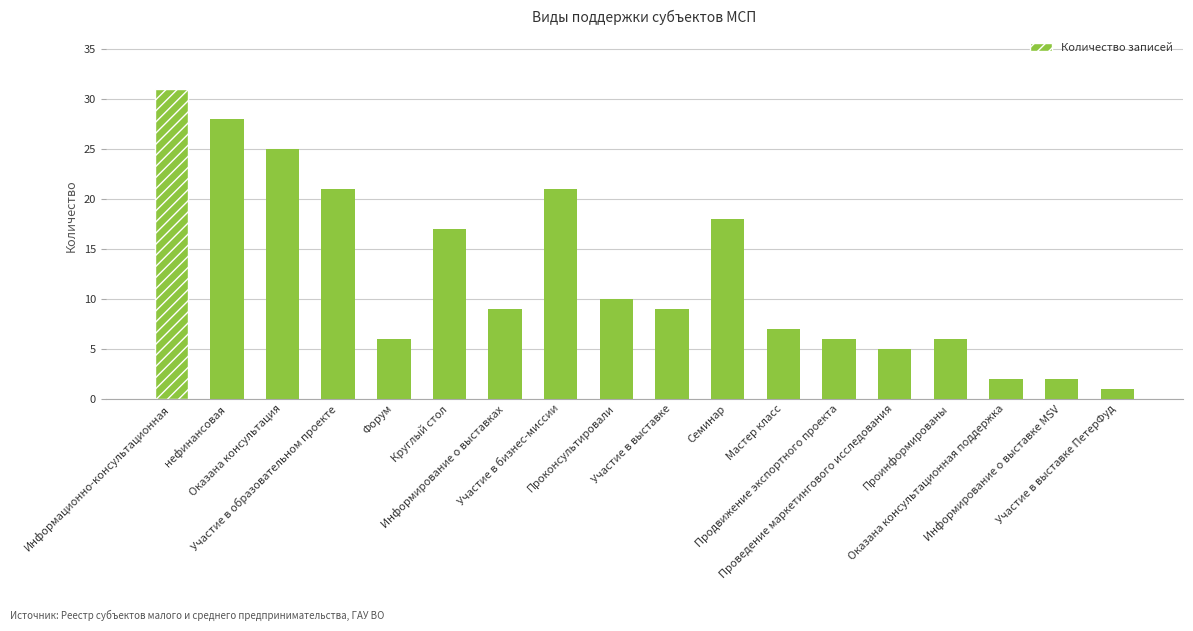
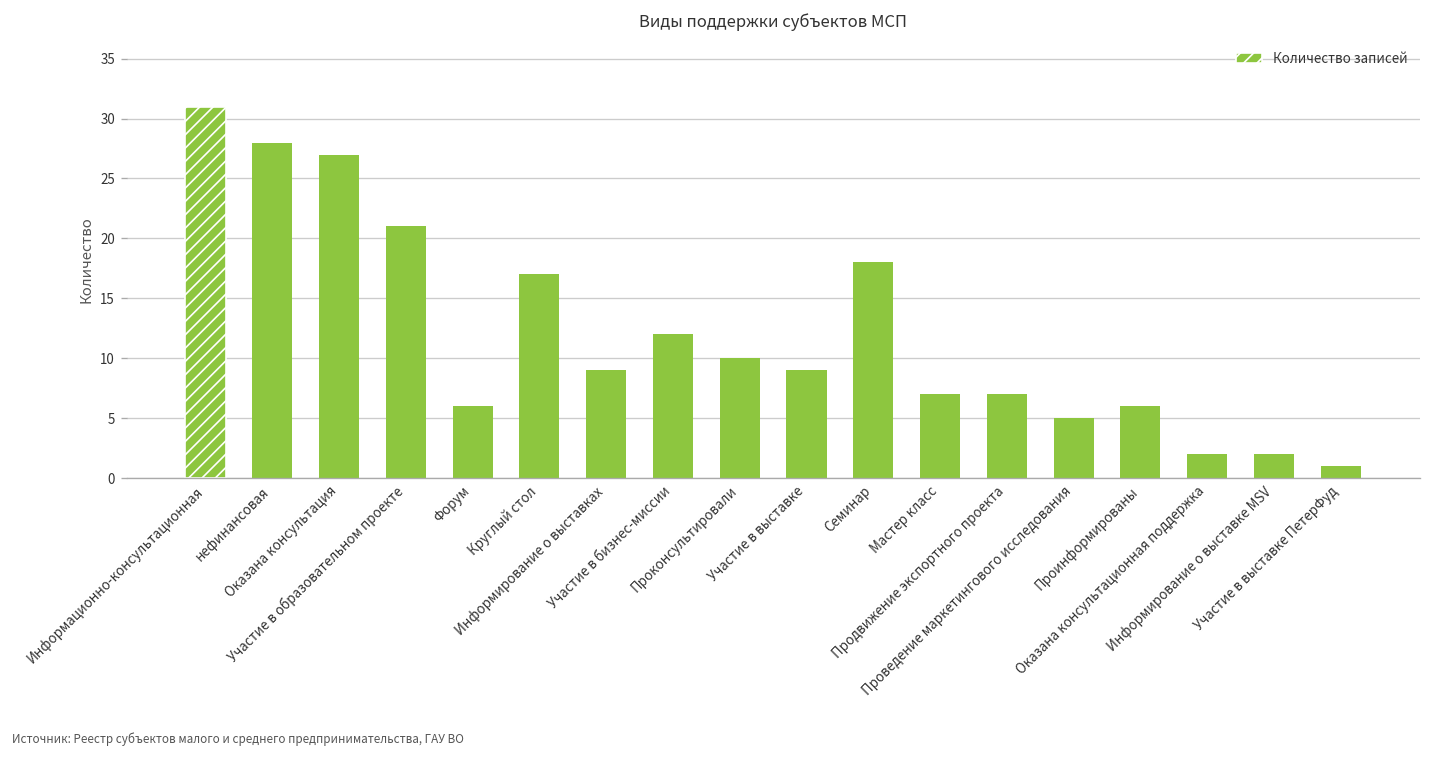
Оказана консультация: 25 -> 27
Участие в бизнес-миссии: 21 -> 12
Продвижение экспортного проекта: 6 -> 7
